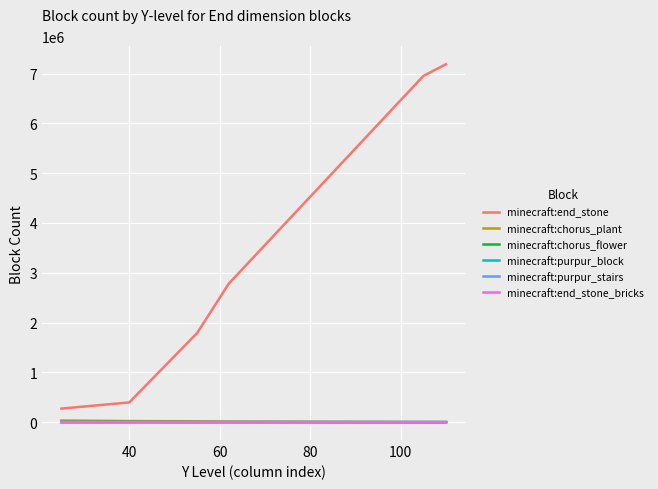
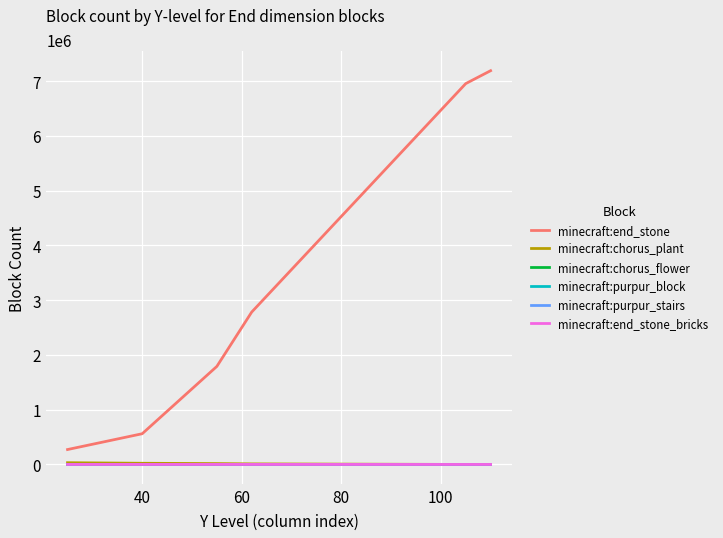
minecraft:end_stone, 40: 400000 -> 600000
